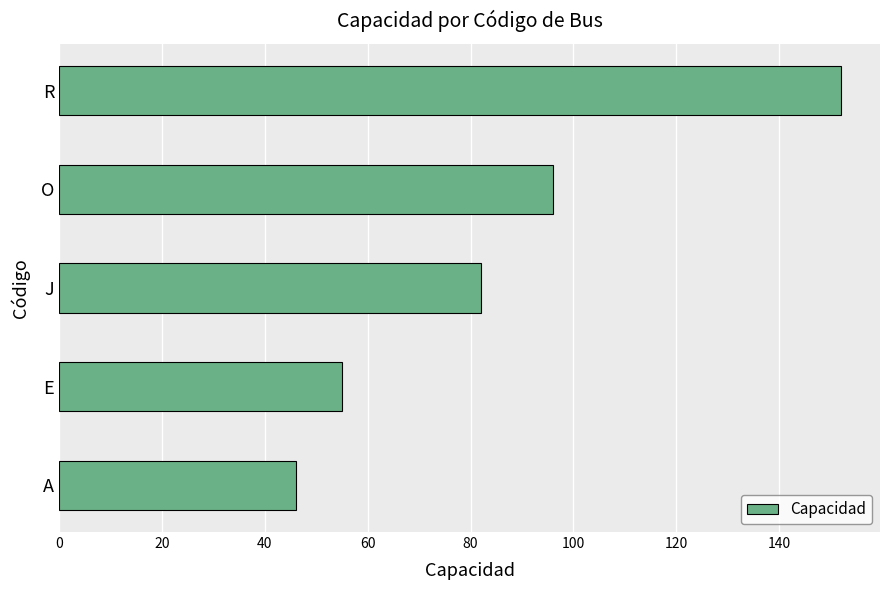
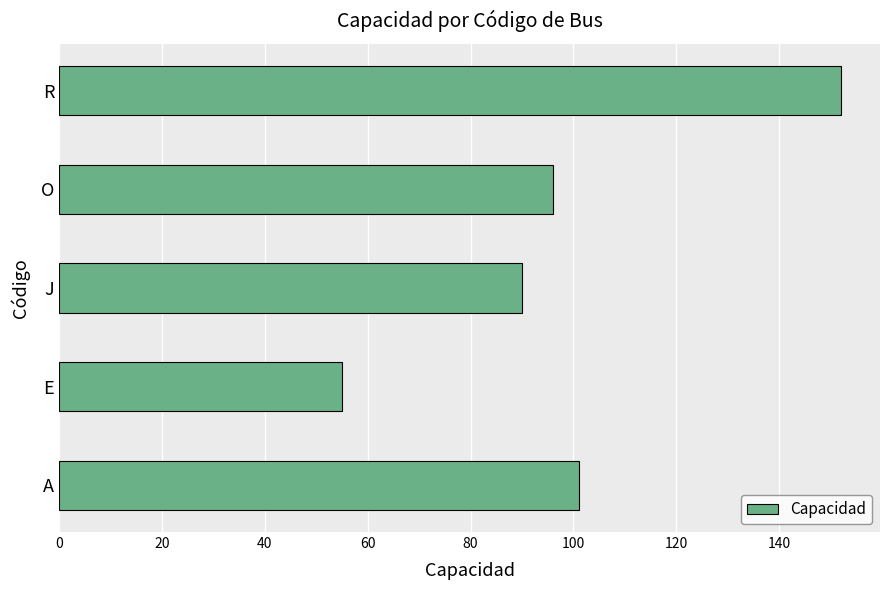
J: 82 -> 90
A: 46 -> 101
